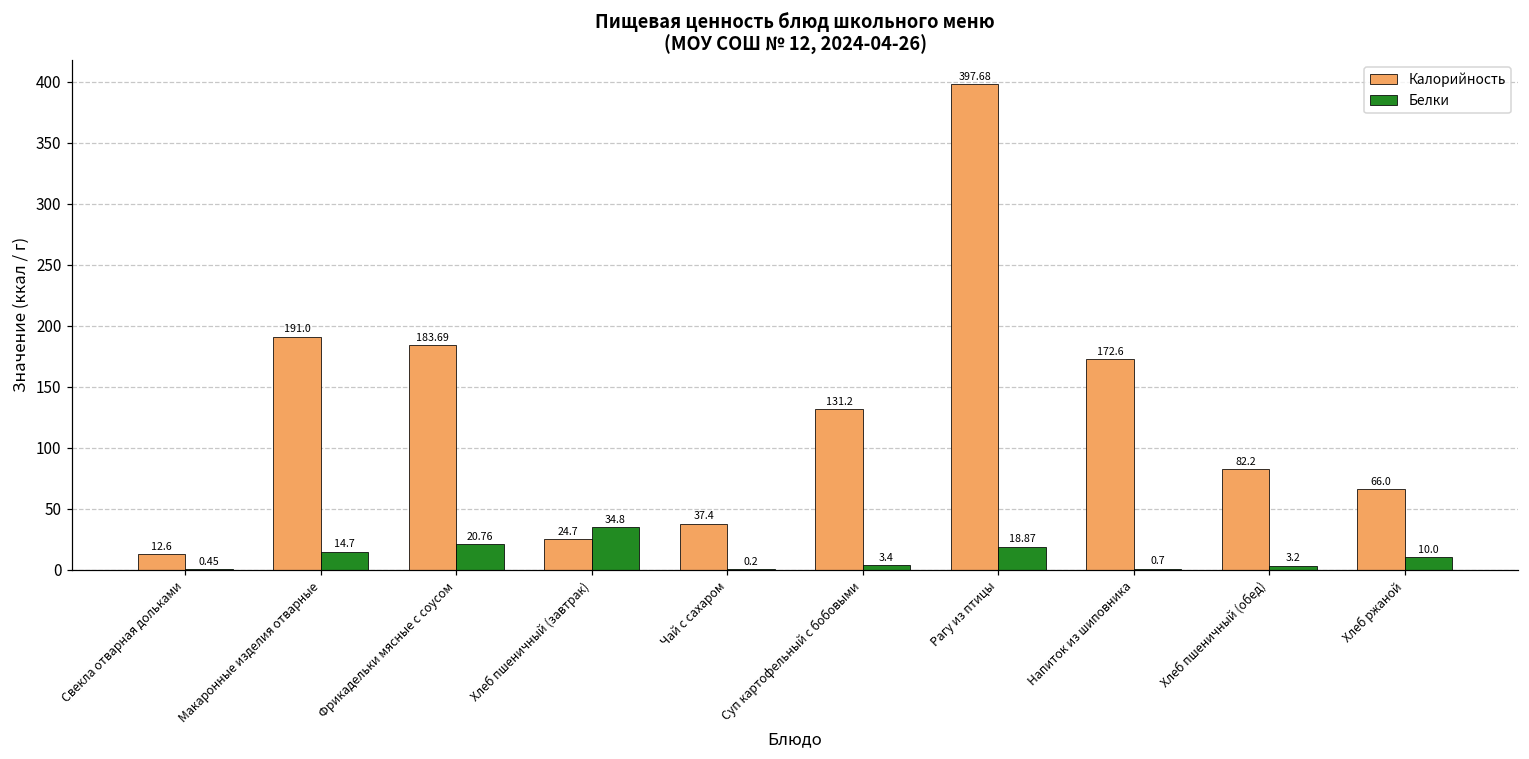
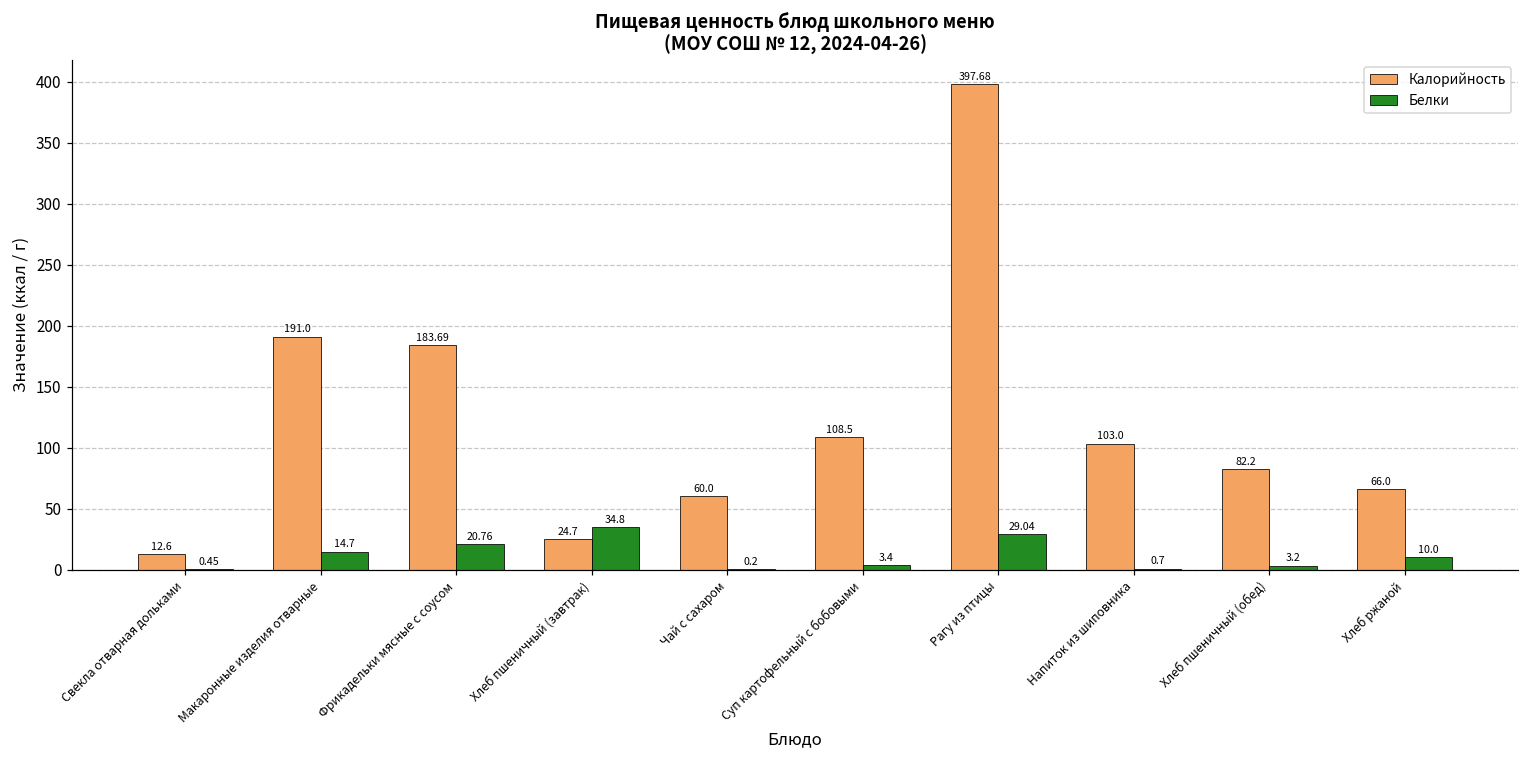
Калорийность, Чай с сахаром: 37.4 -> 60.0
Калорийность, Суп картофельный с бобовыми: 131.2 -> 108.5
Белки, Рагу из птицы: 18.87 -> 29.04
Калорийность, Напиток из шиповника: 172.6 -> 103.0
